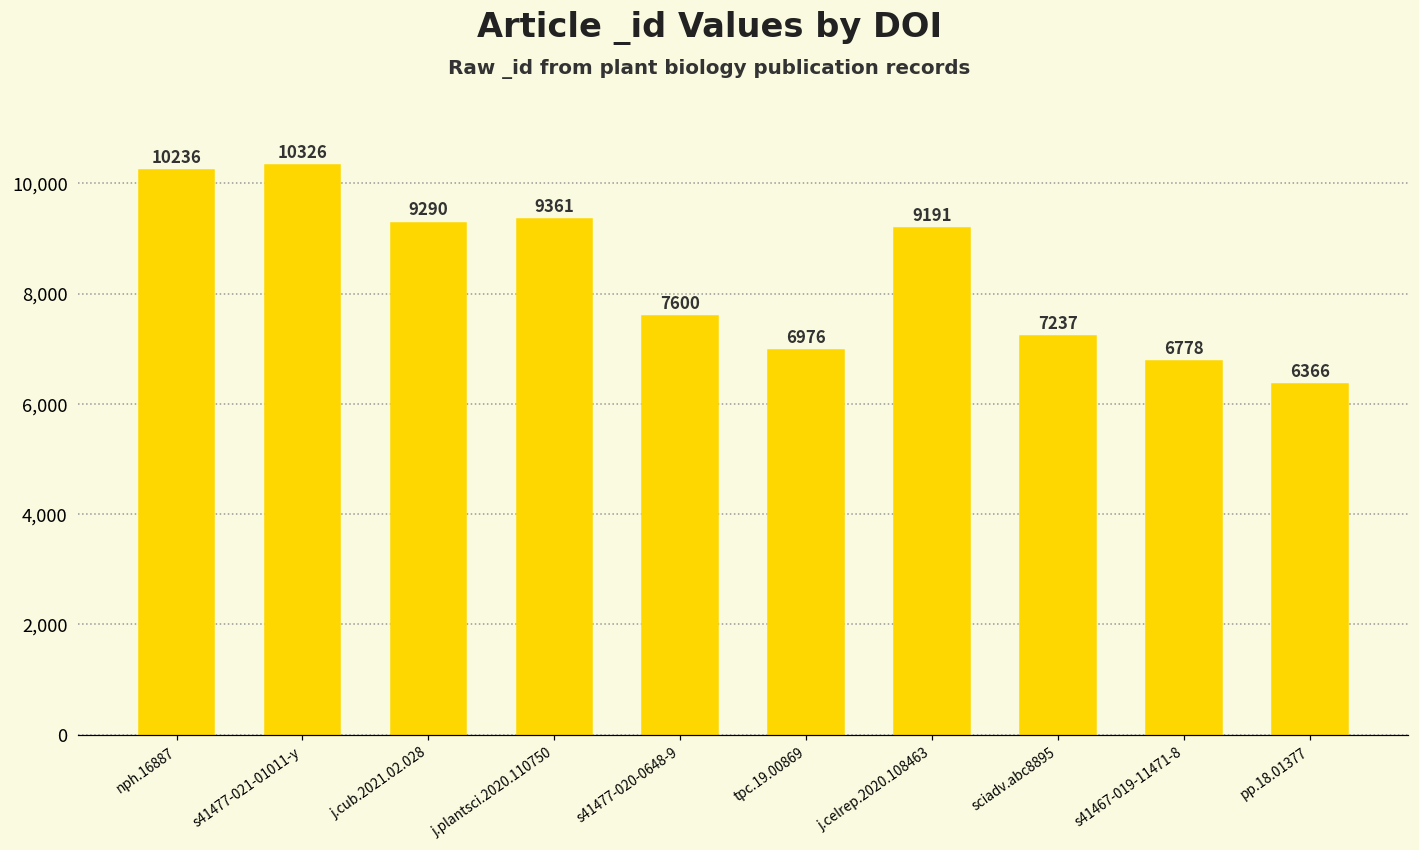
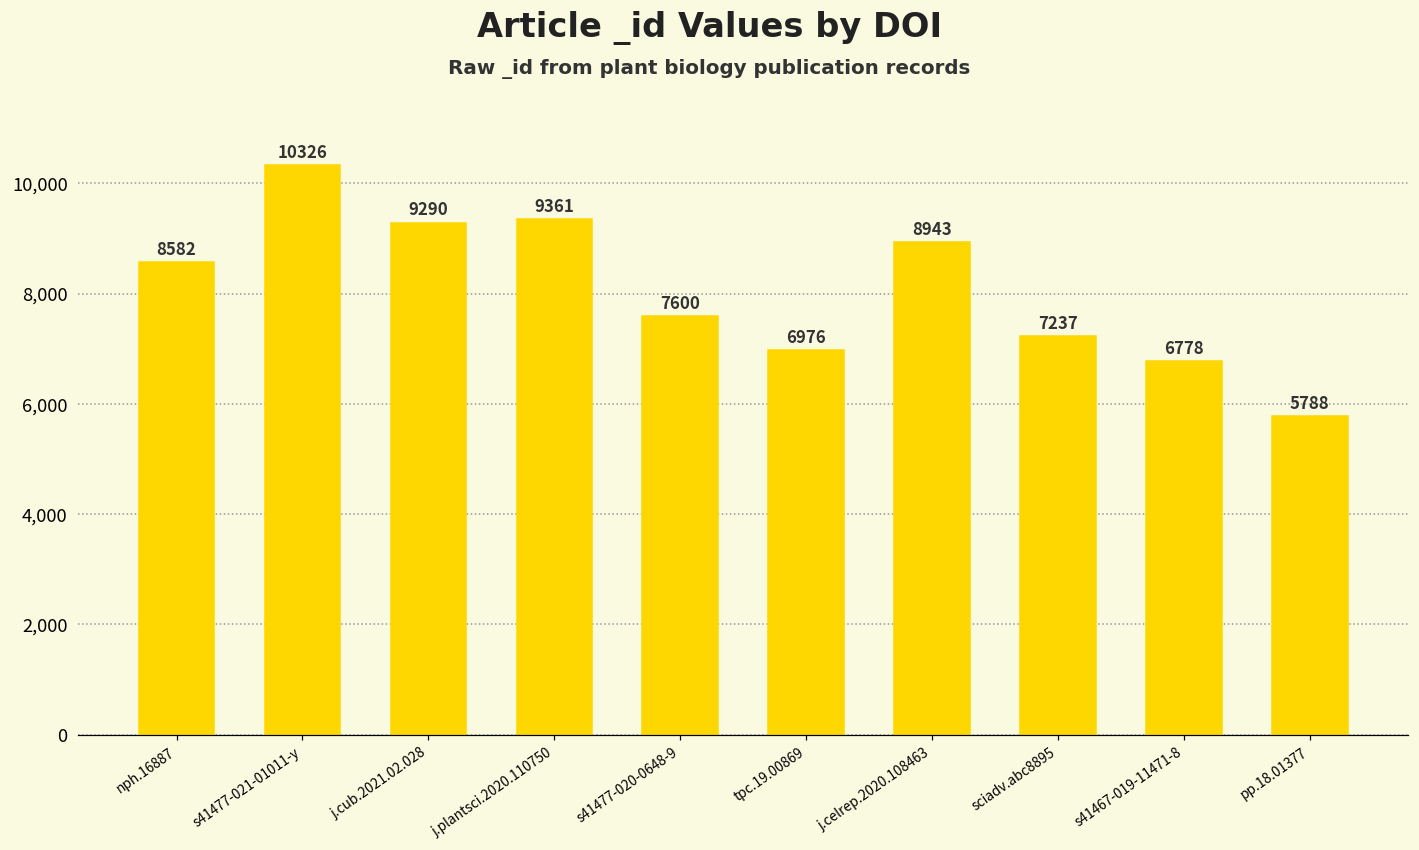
nph.16887: 10236 -> 8582
j.celrep.2020.108463: 9191 -> 8943
pp.18.01377: 6366 -> 5788
